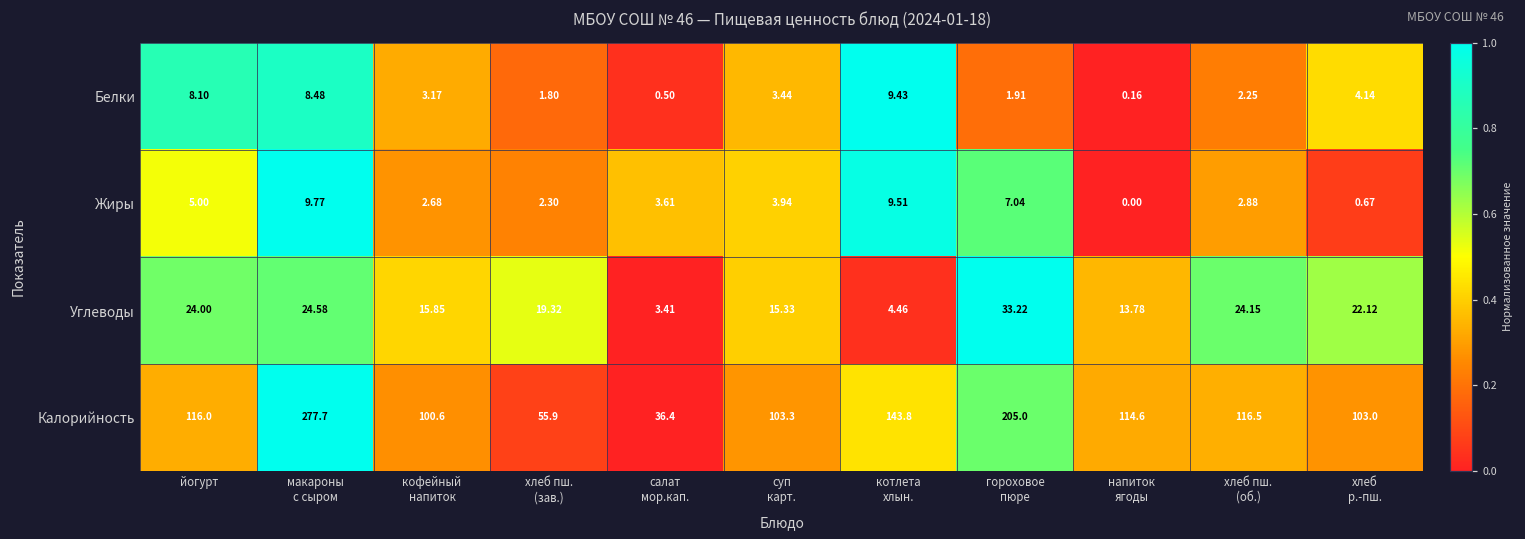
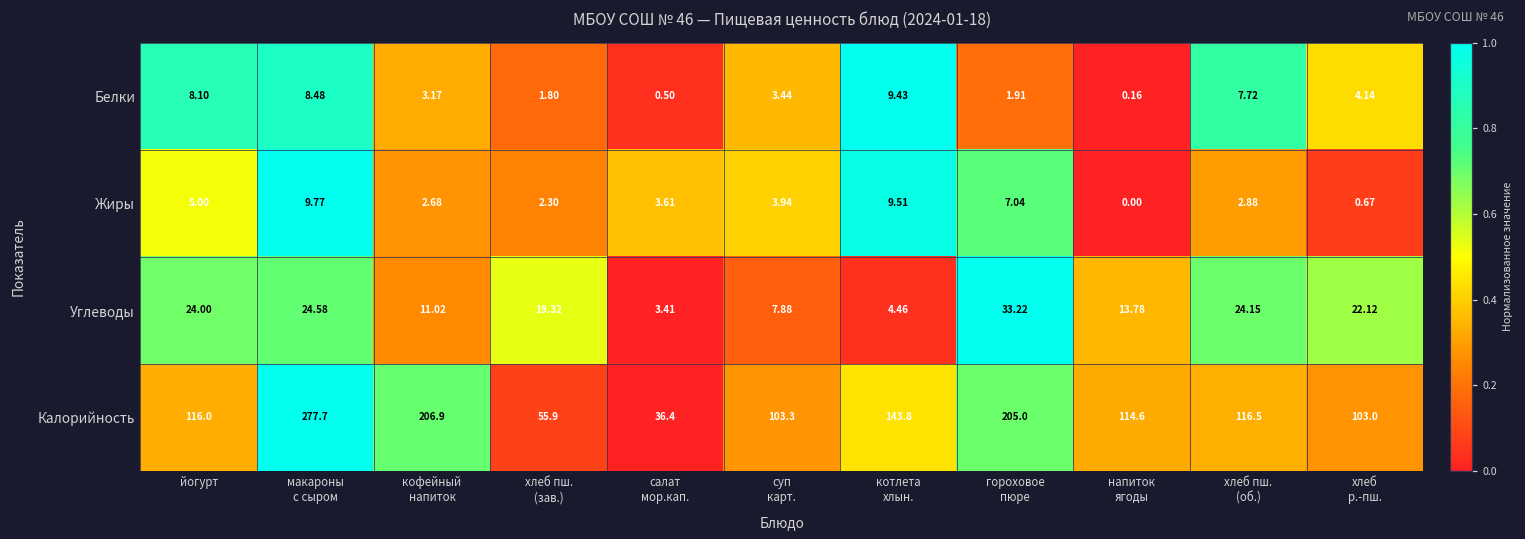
Белки, хлеб пш. (об.): 2.25 -> 7.72
Углеводы, кофейный напиток: 15.85 -> 11.02
Углеводы, суп карт.: 15.33 -> 7.88
Калорийность, кофейный напиток: 100.6 -> 206.9
